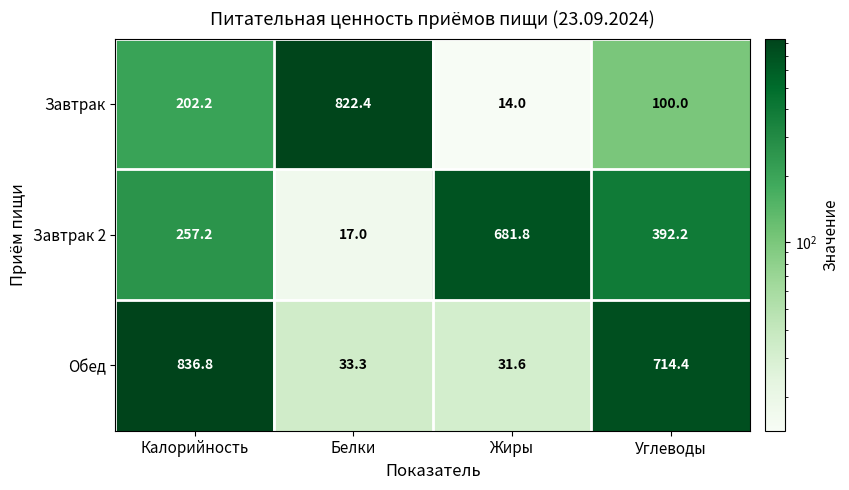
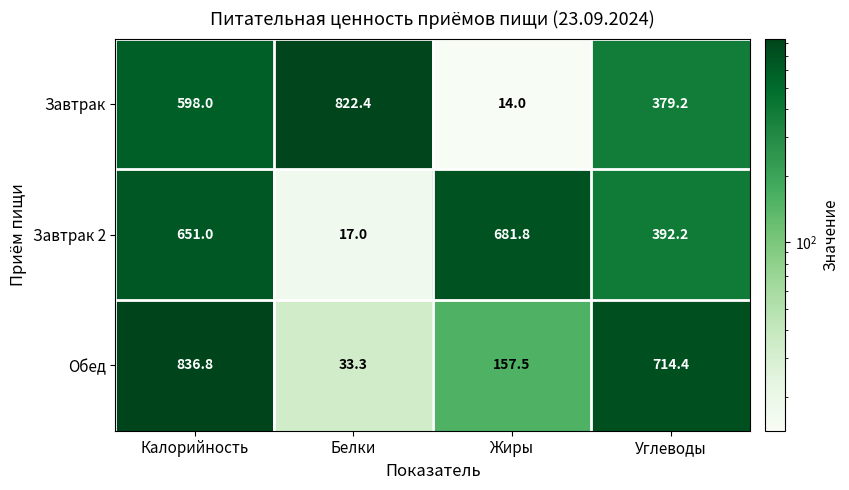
Завтрак, Калорийность: 202.2 -> 598.0
Завтрак, Углеводы: 100.0 -> 379.2
Завтрак 2, Калорийность: 257.2 -> 651.0
Обед, Жиры: 31.6 -> 157.5
